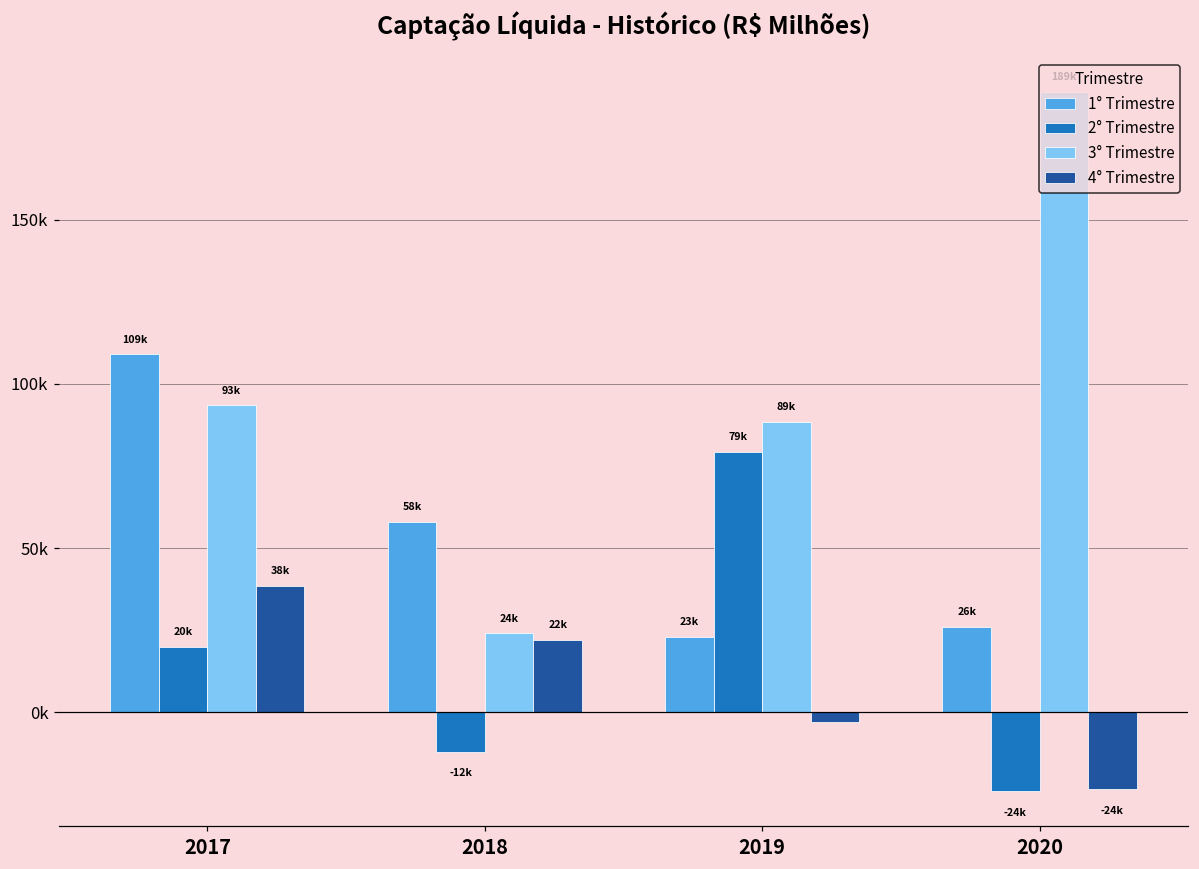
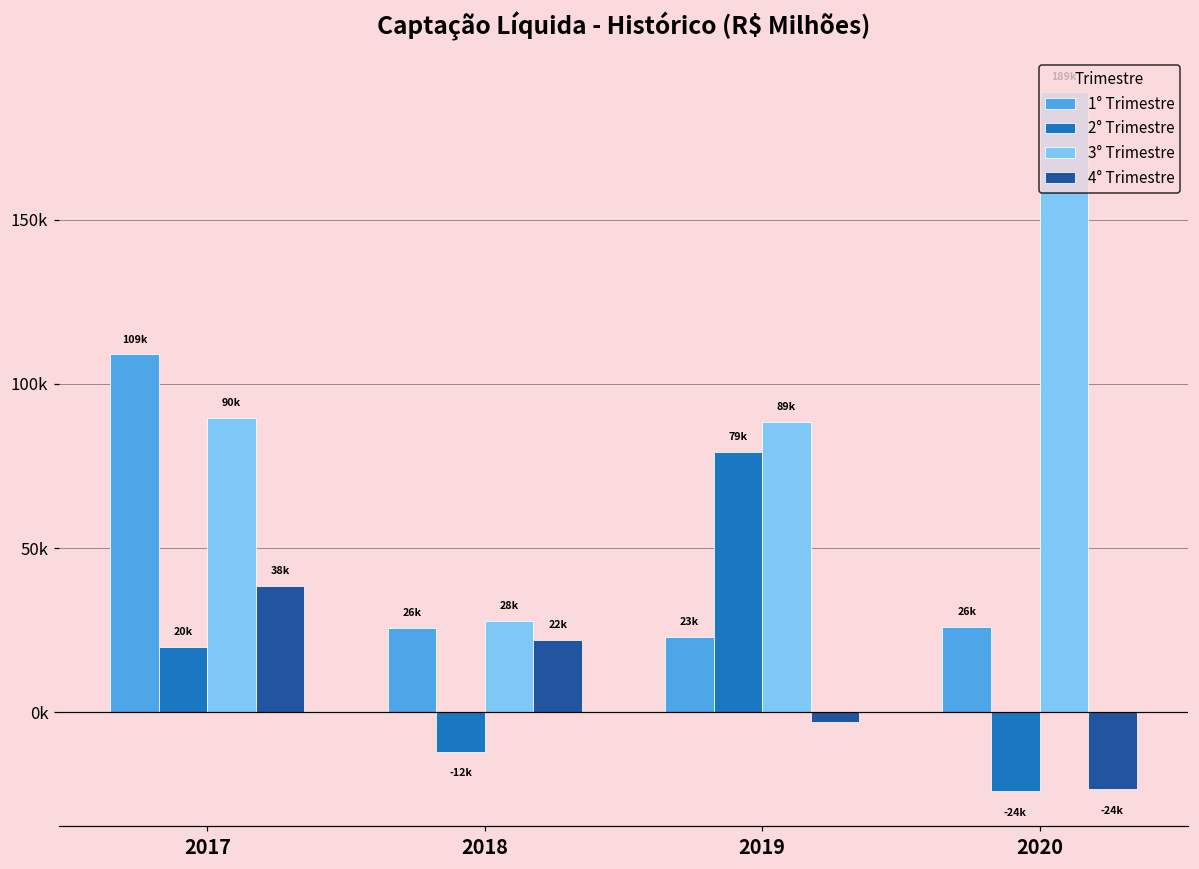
3° Trimestre, 2017: 93k -> 90k
1° Trimestre, 2018: 58k -> 26k
3° Trimestre, 2018: 24k -> 28k
